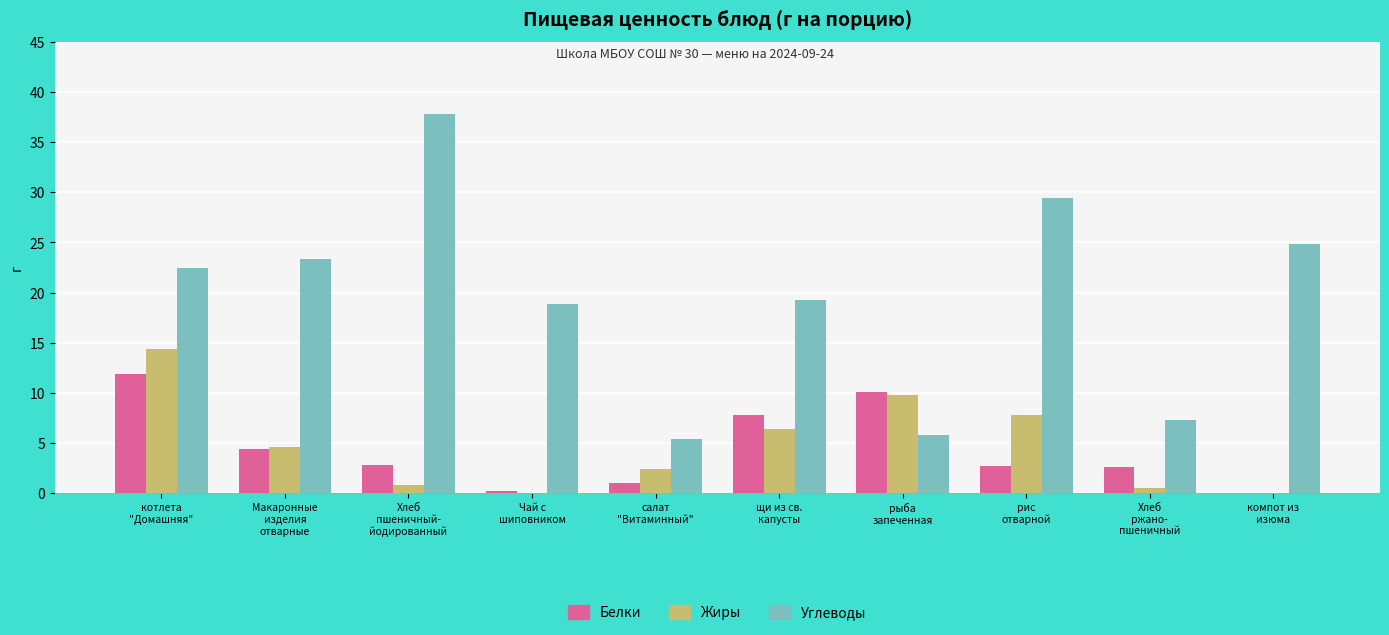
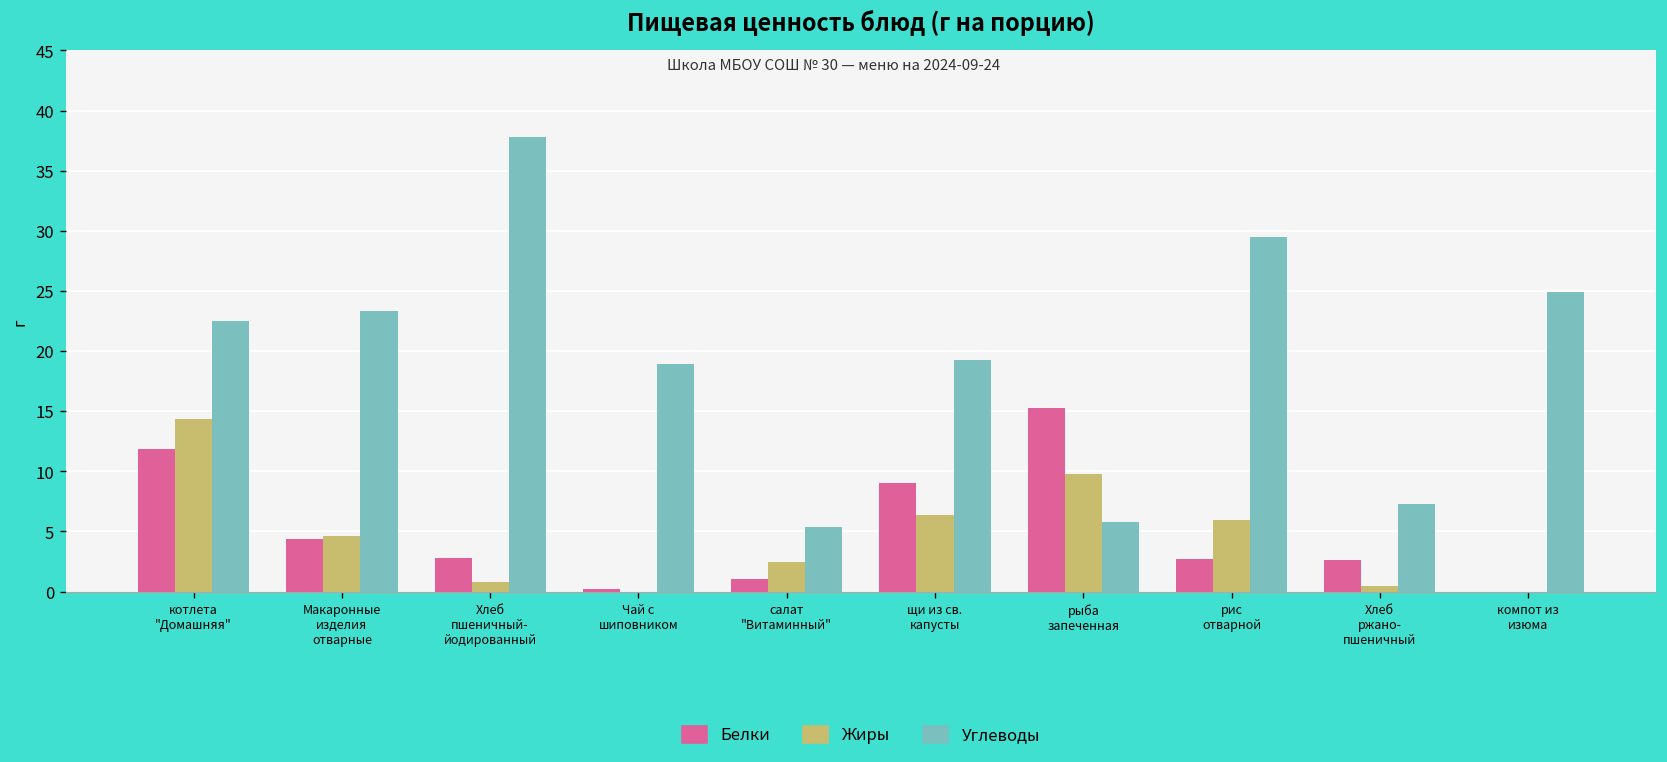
Белки, щи из св. капусты: 7.8 -> 9.0
Белки, рыба запеченная: 10.1 -> 15.3
Жиры, рис отварной: 7.8 -> 6.0
